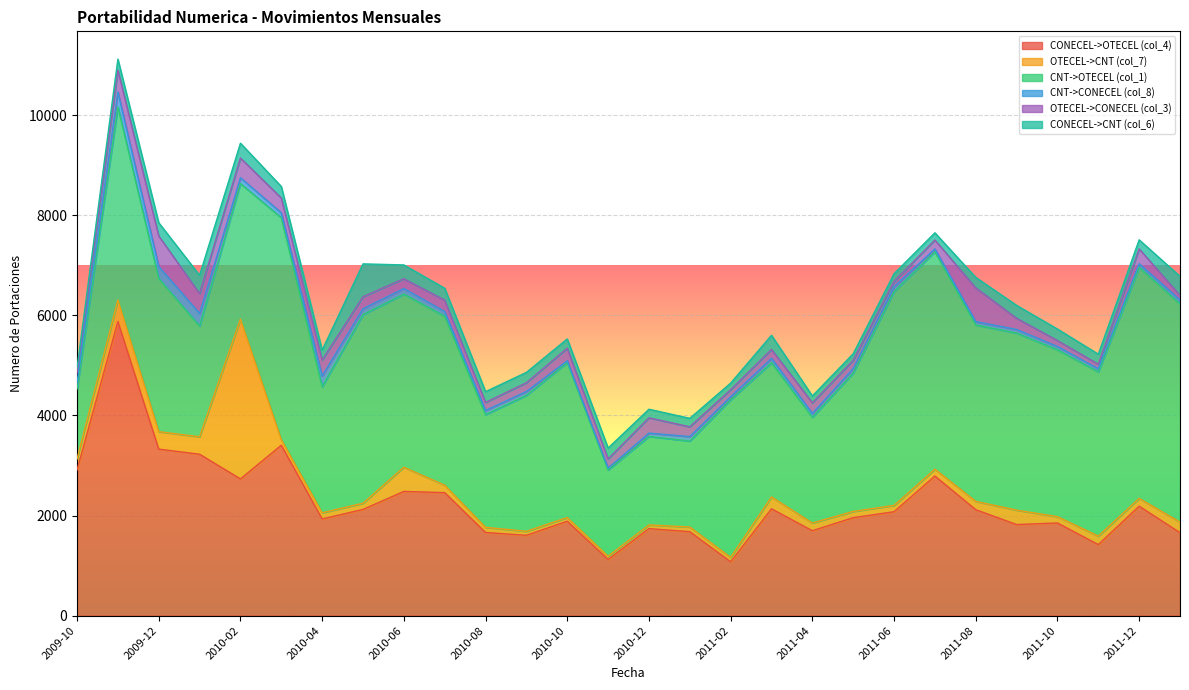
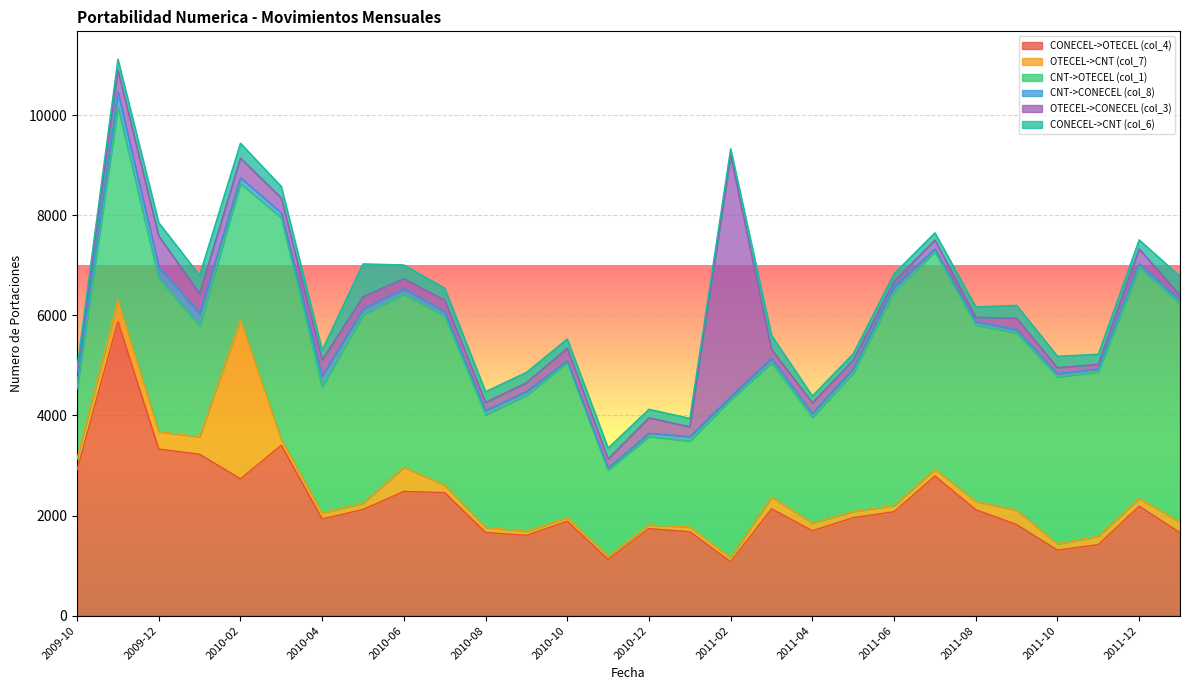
OTECEL->CONECEL (col_3), 2011-02: 100 -> 4800
OTECEL->CONECEL (col_3), 2011-08: 700 -> 100
CONECEL->OTECEL (col_4), 2011-10: 1900 -> 1300
